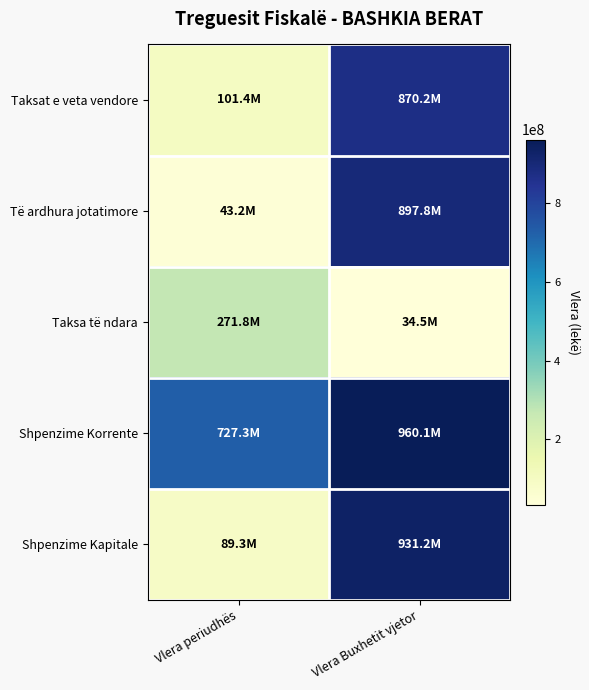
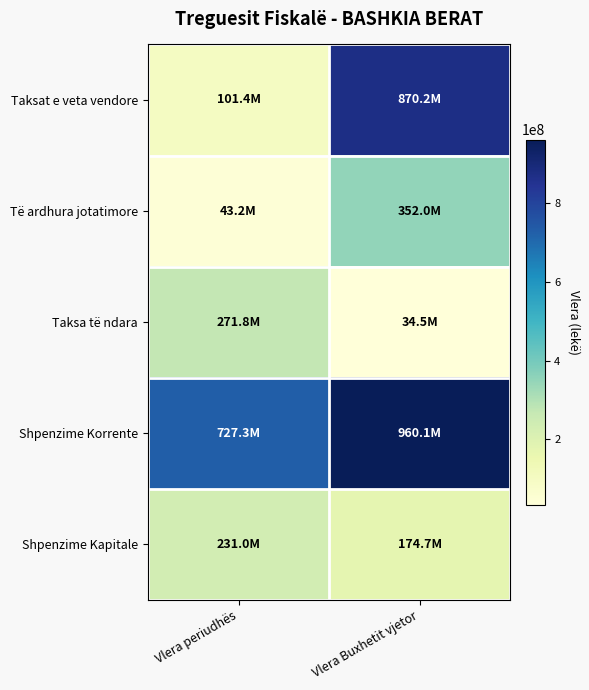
Të ardhura jotatimore, Vlera Buxhetit vjetor: 897.8M -> 352.0M
Shpenzime Kapitale, Vlera periudhës: 89.3M -> 231.0M
Shpenzime Kapitale, Vlera Buxhetit vjetor: 931.2M -> 174.7M
